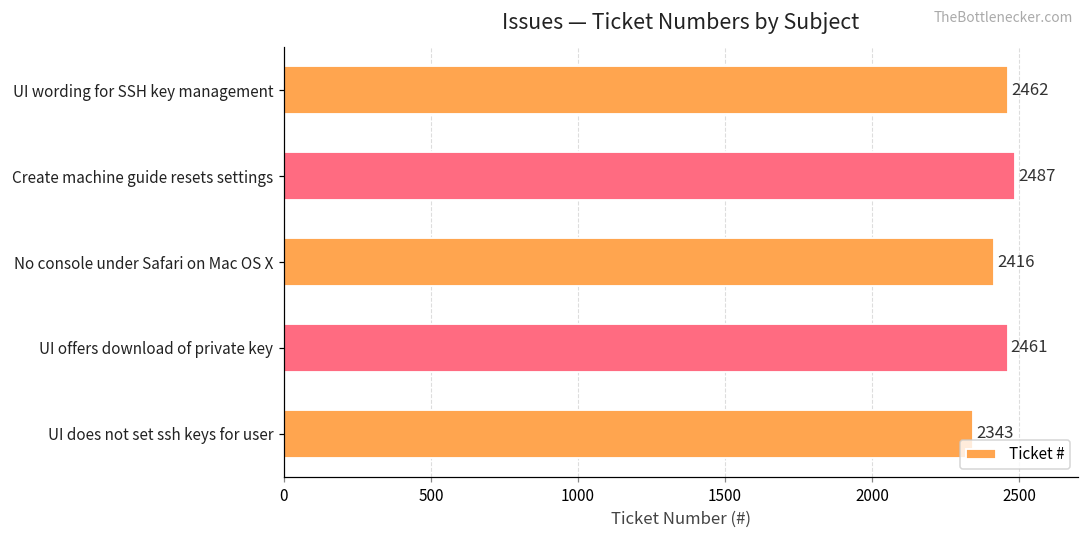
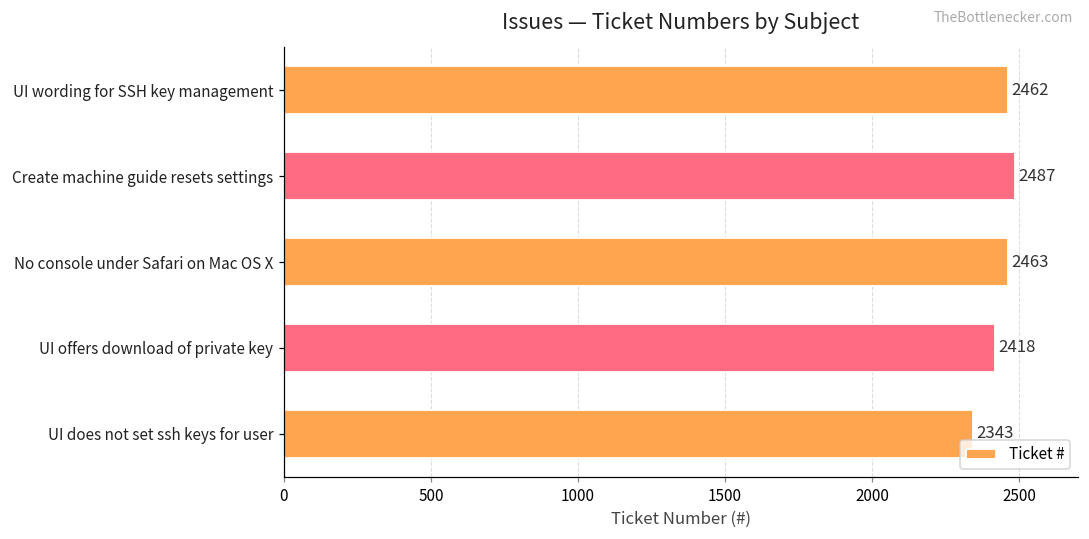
No console under Safari on Mac OS X: 2416 -> 2463
UI offers download of private key: 2461 -> 2418
